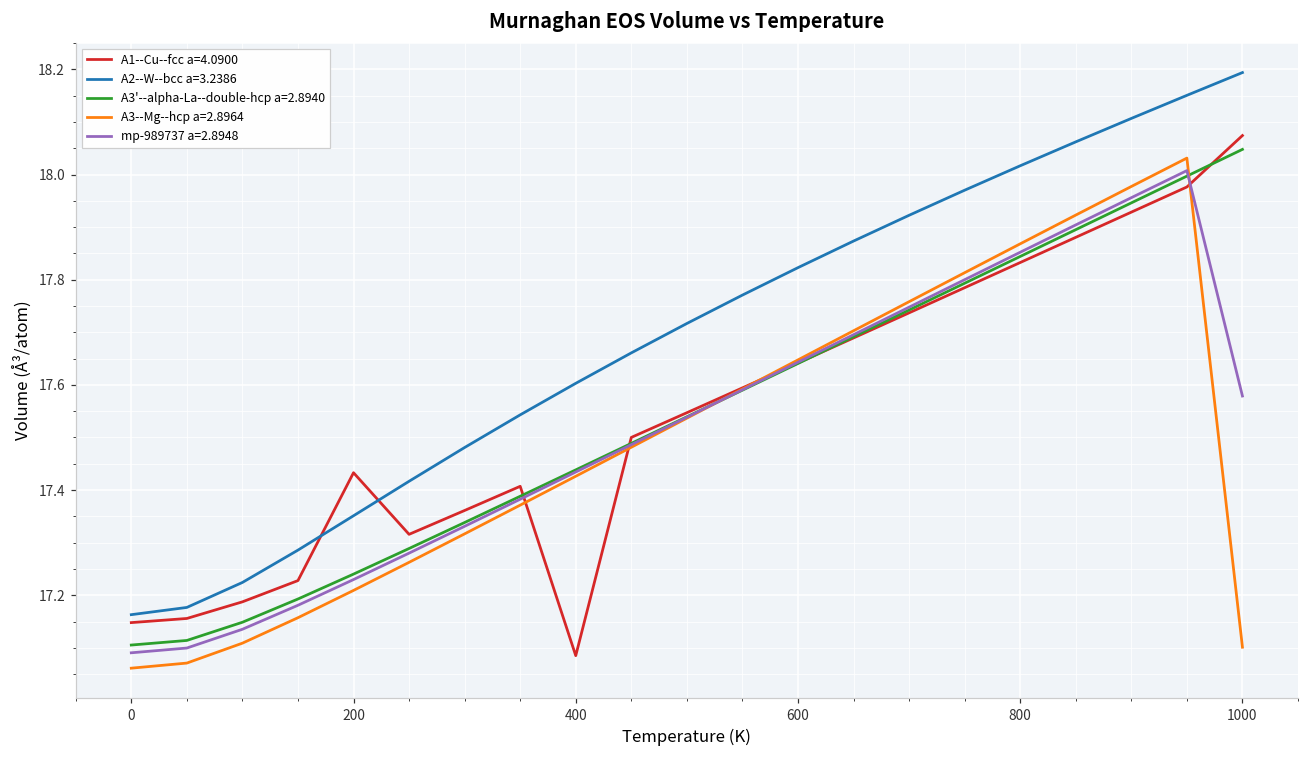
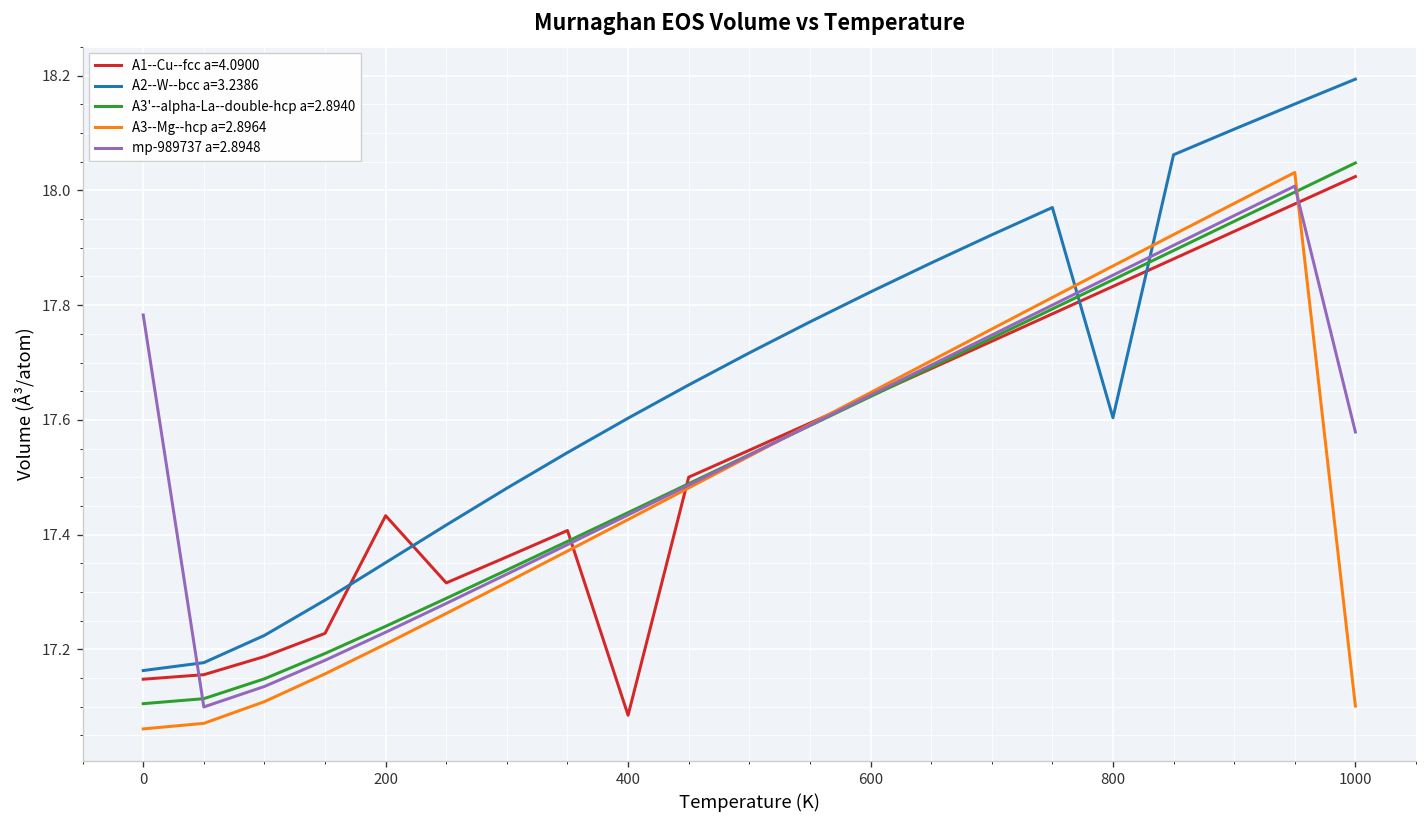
mp-989737 a=2.8948, 0: 17.09 -> 17.78
A2--W--bcc a=3.2386, 800: 18.02 -> 17.60
A1--Cu--fcc a=4.0900, 1000: 18.07 -> 18.02
